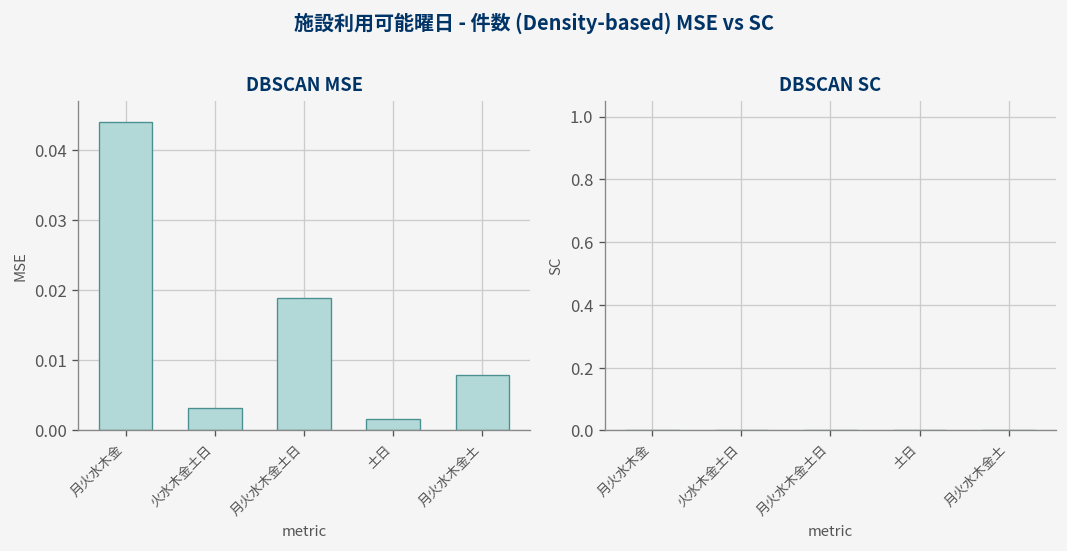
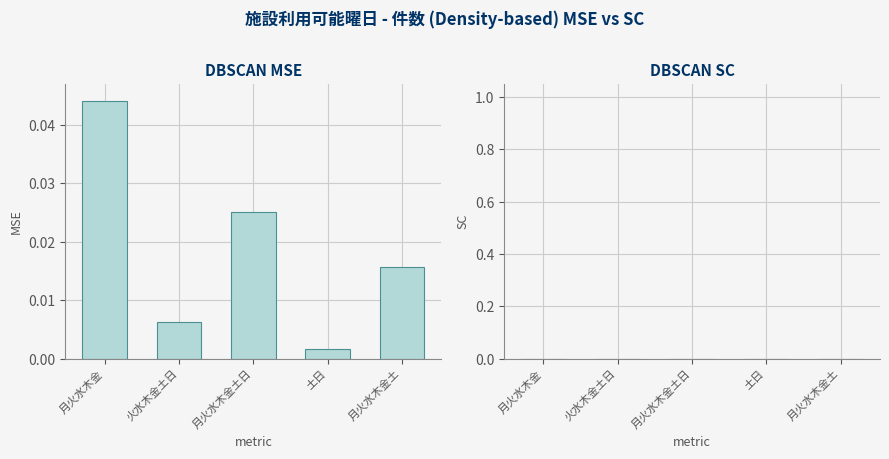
DBSCAN MSE, 火水木金土日: 0.003 -> 0.006
DBSCAN MSE, 月火水木金土日: 0.019 -> 0.025
DBSCAN MSE, 月火水木金土: 0.008 -> 0.016
